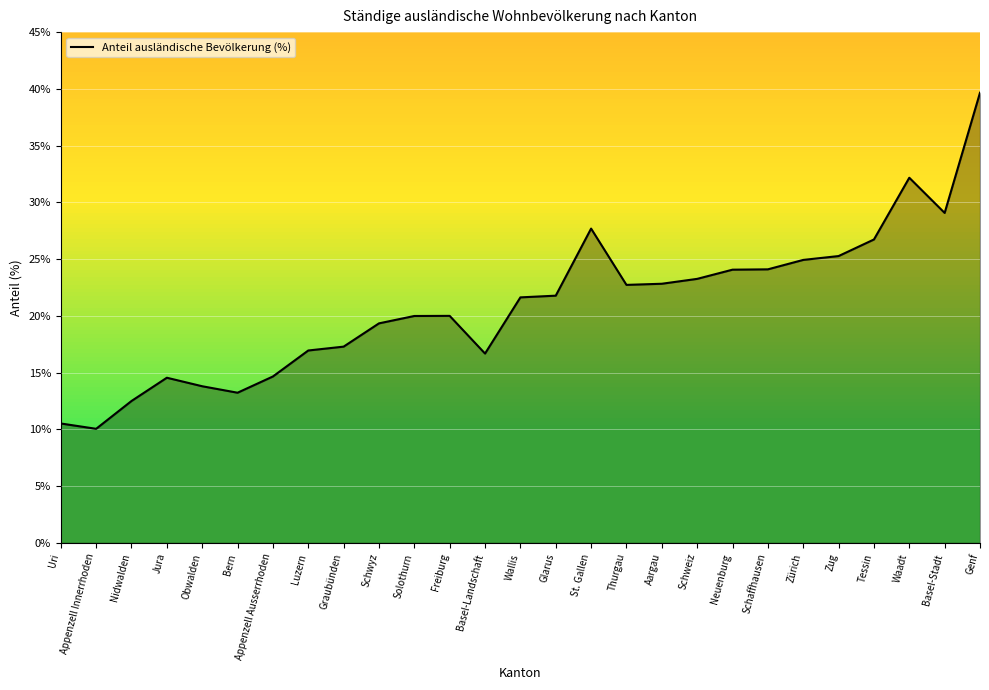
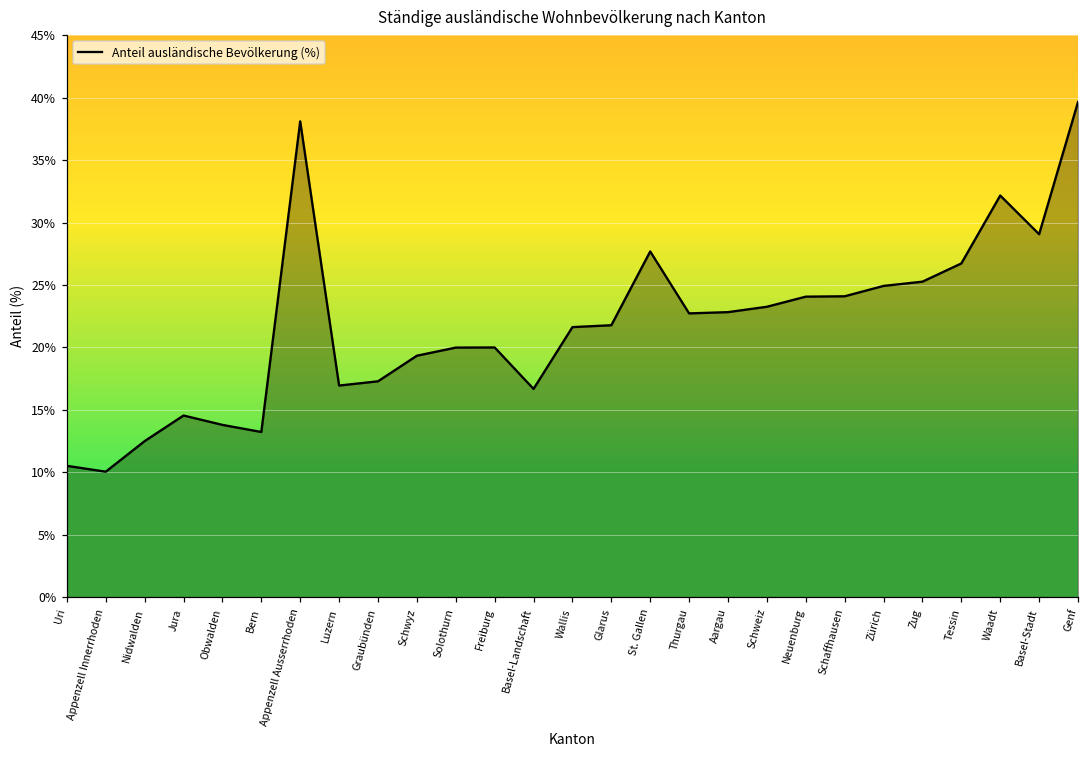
Appenzell Ausserrhoden: 14.7% -> 38.1%
